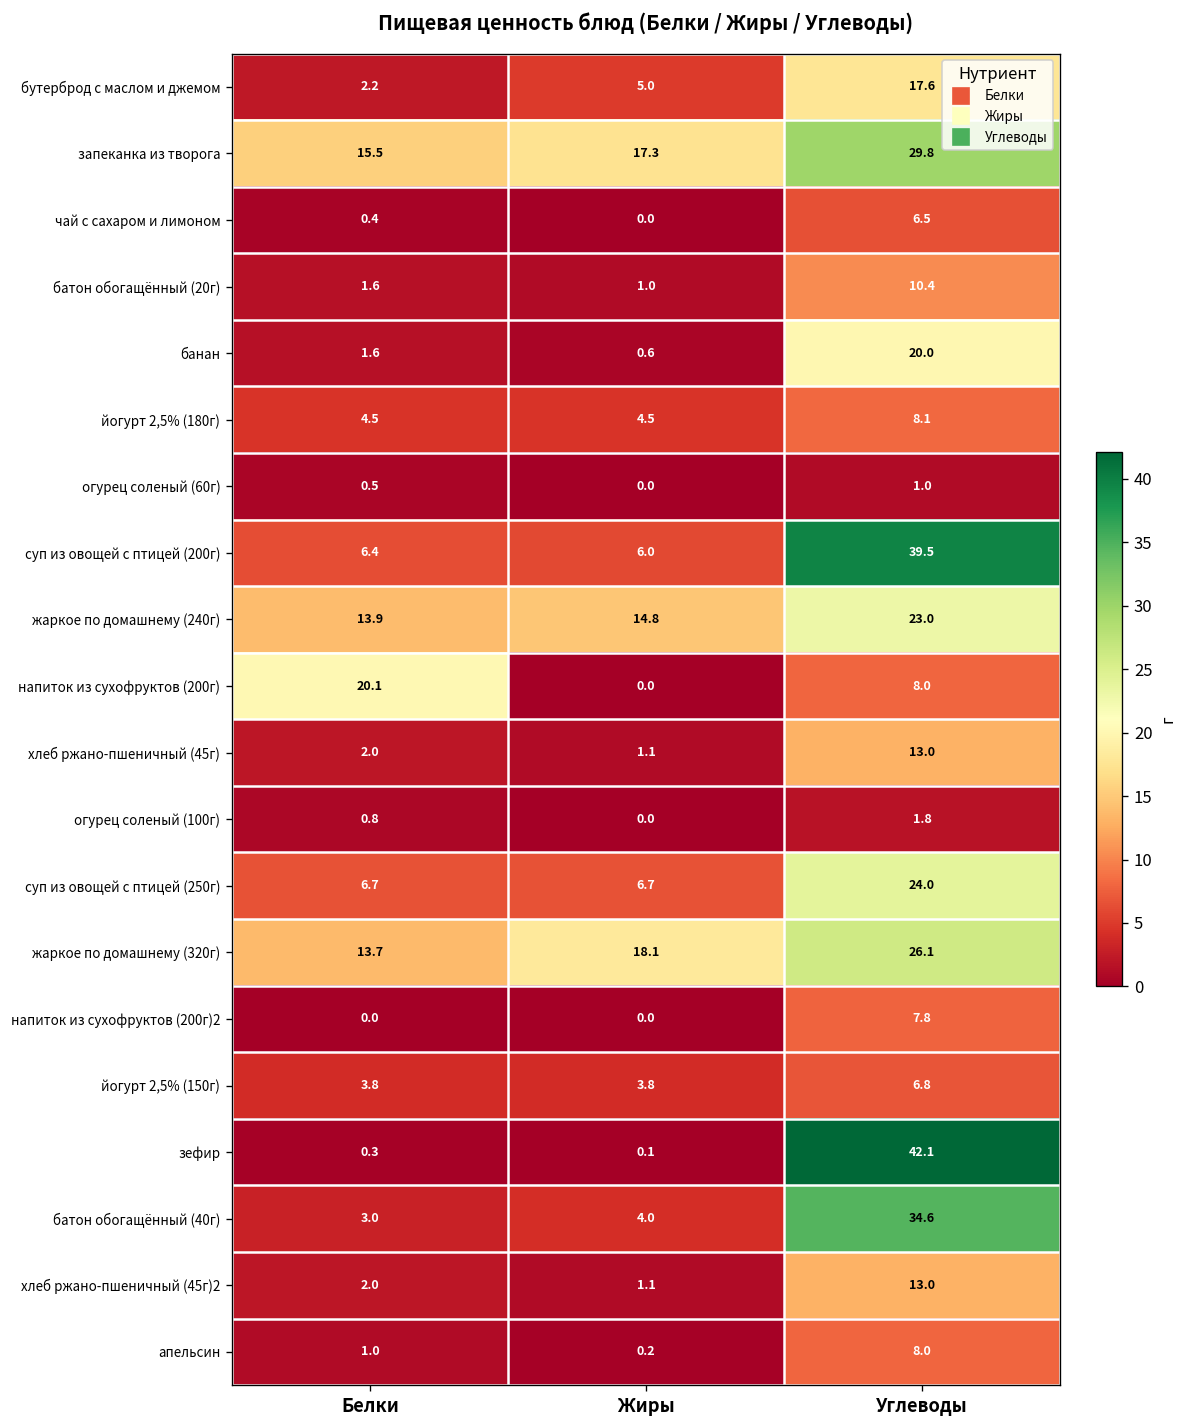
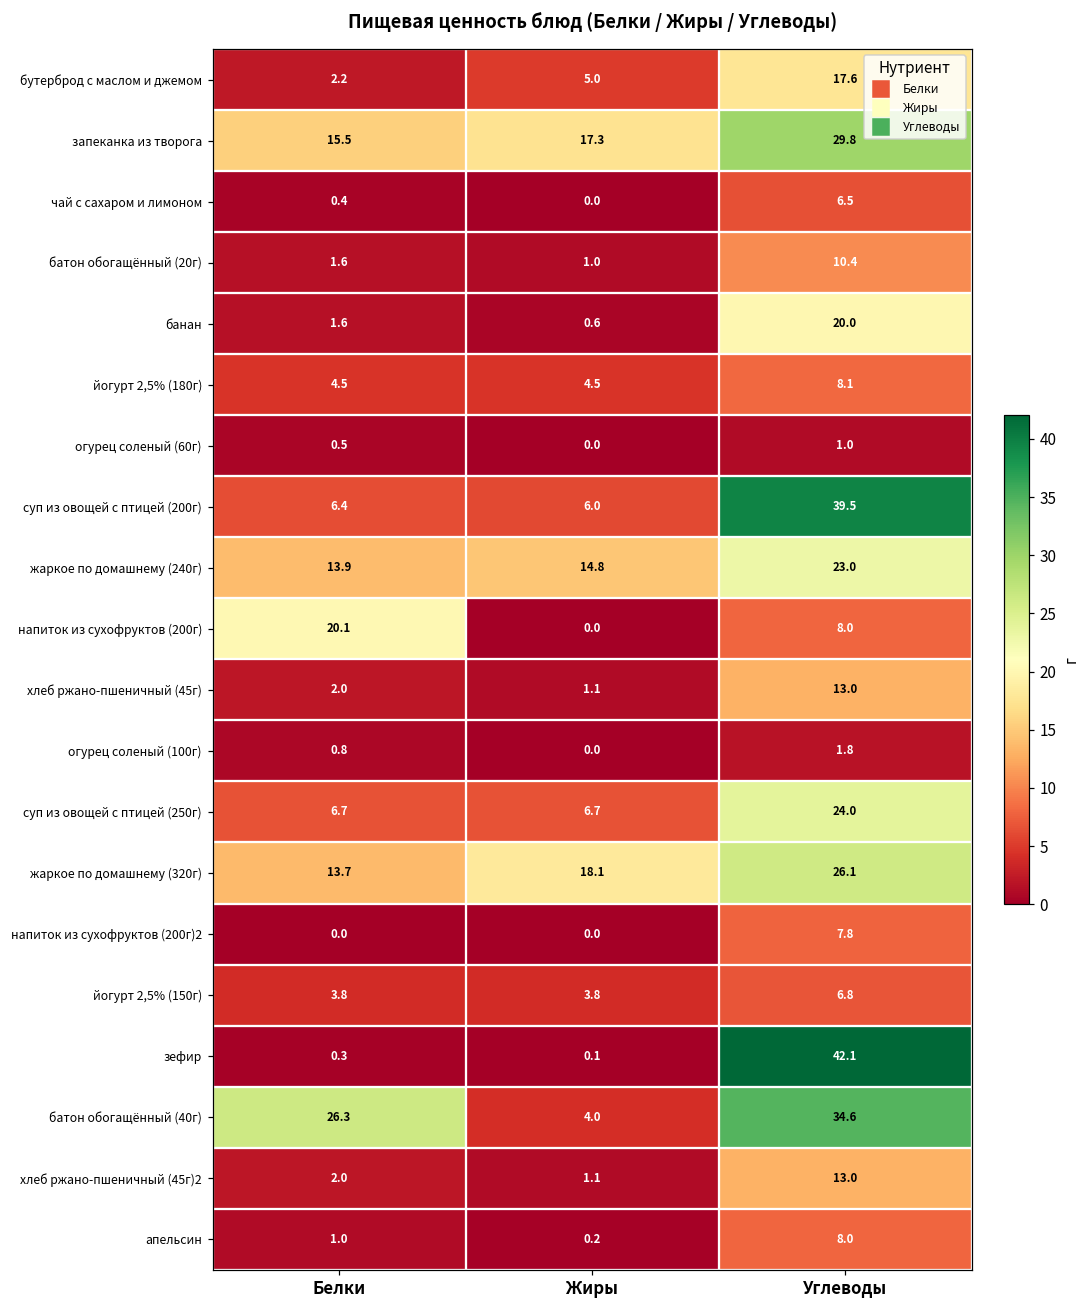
батон обогащённый (40г), Белки: 3.0 -> 26.3
